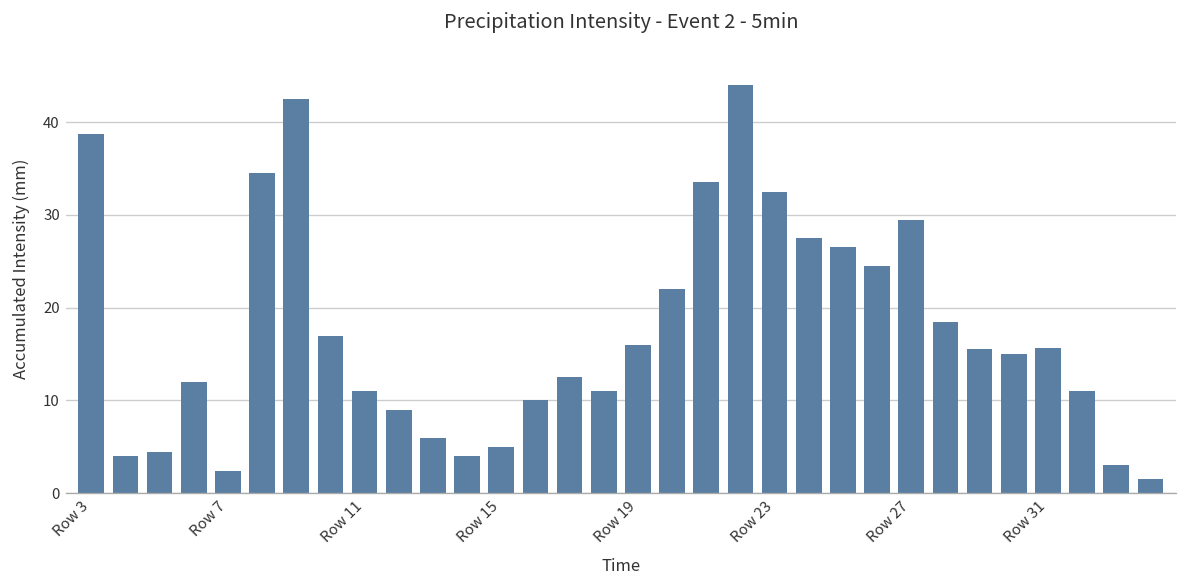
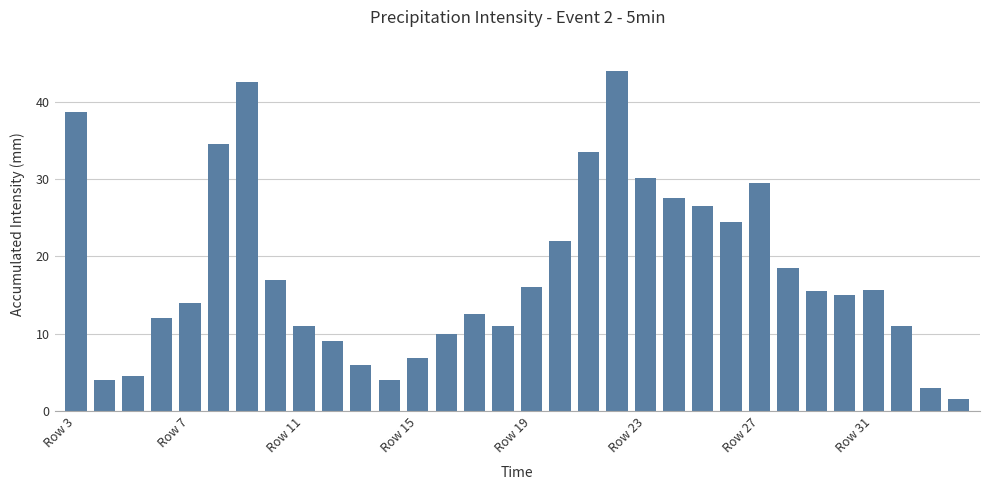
Row 7: 2 -> 14
Row 15: 5 -> 7
Row 23: 33 -> 30
